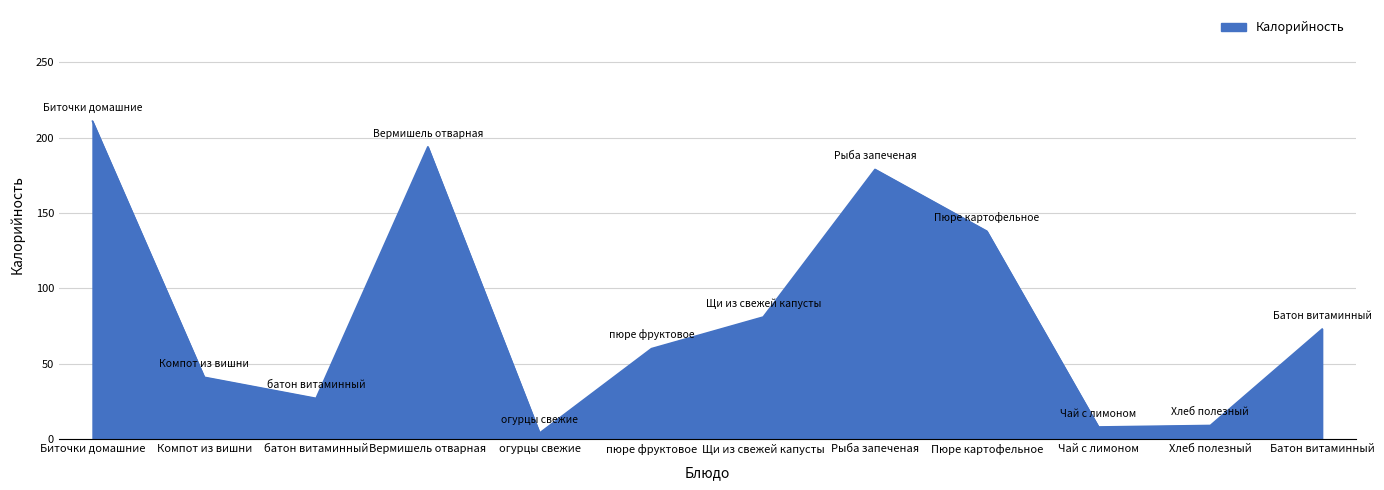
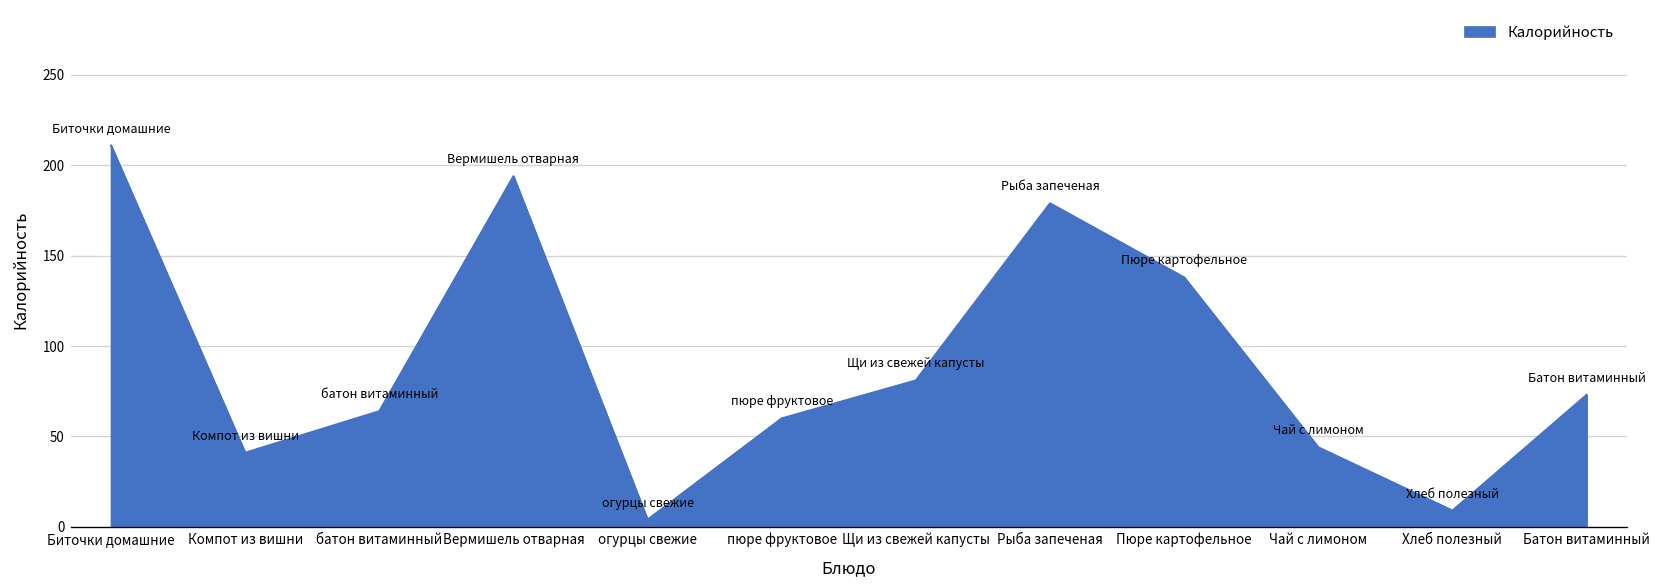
батон витаминный: 27 -> 64
Чай с лимоном: 8 -> 44
